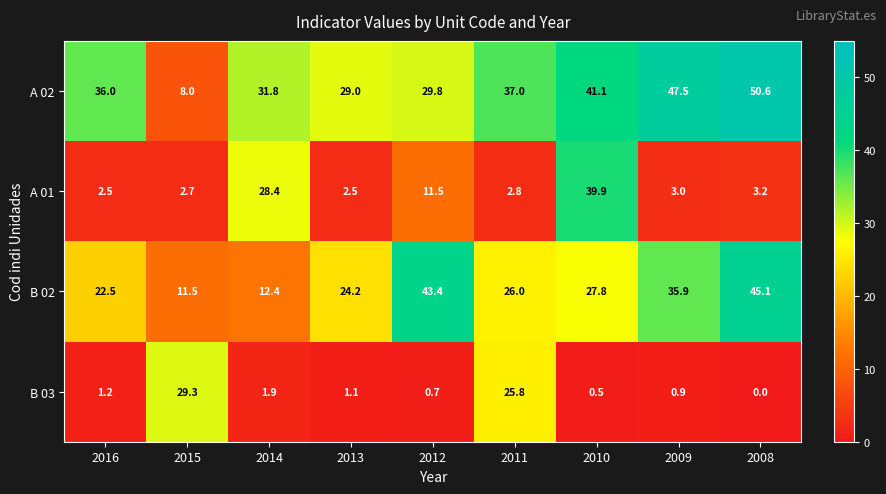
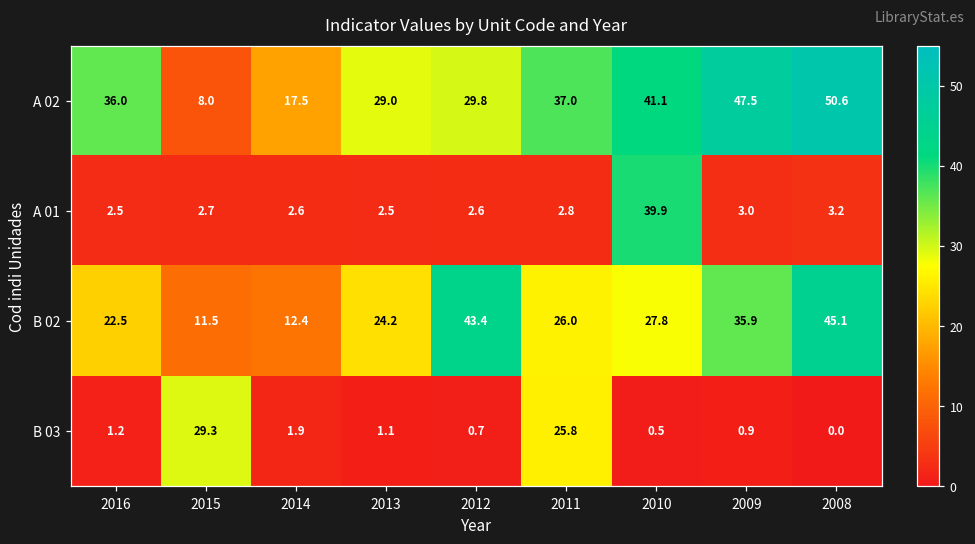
A 02, 2014: 31.8 -> 17.5
A 01, 2014: 28.4 -> 2.6
A 01, 2012: 11.5 -> 2.6
